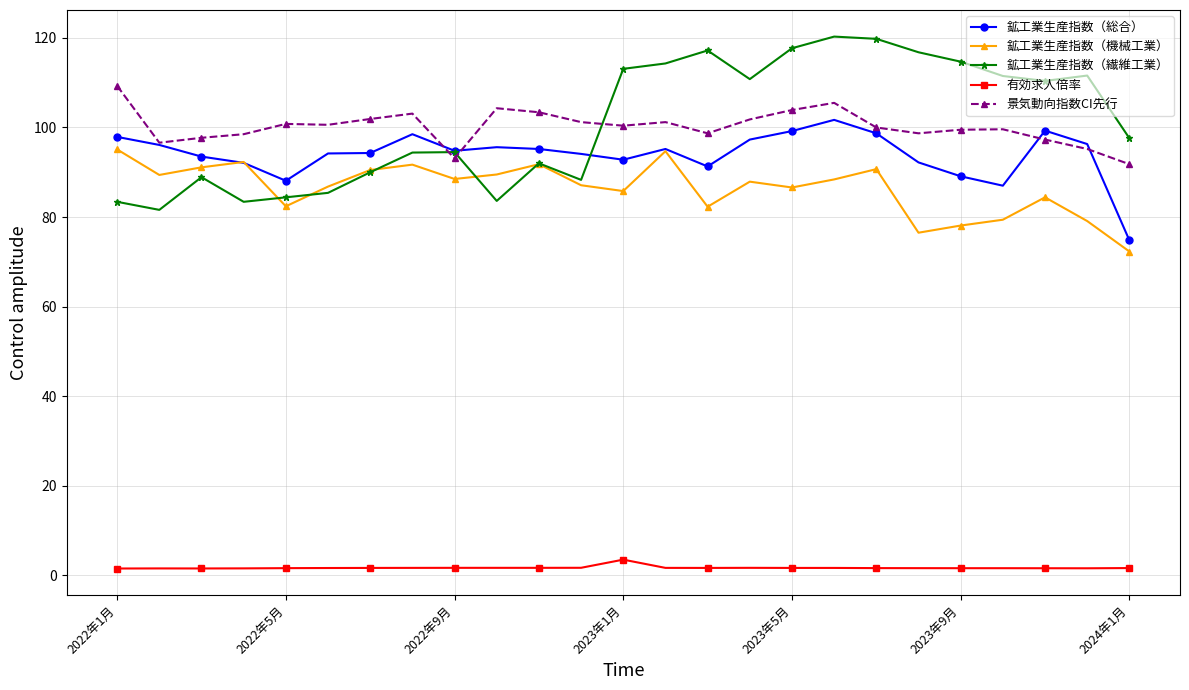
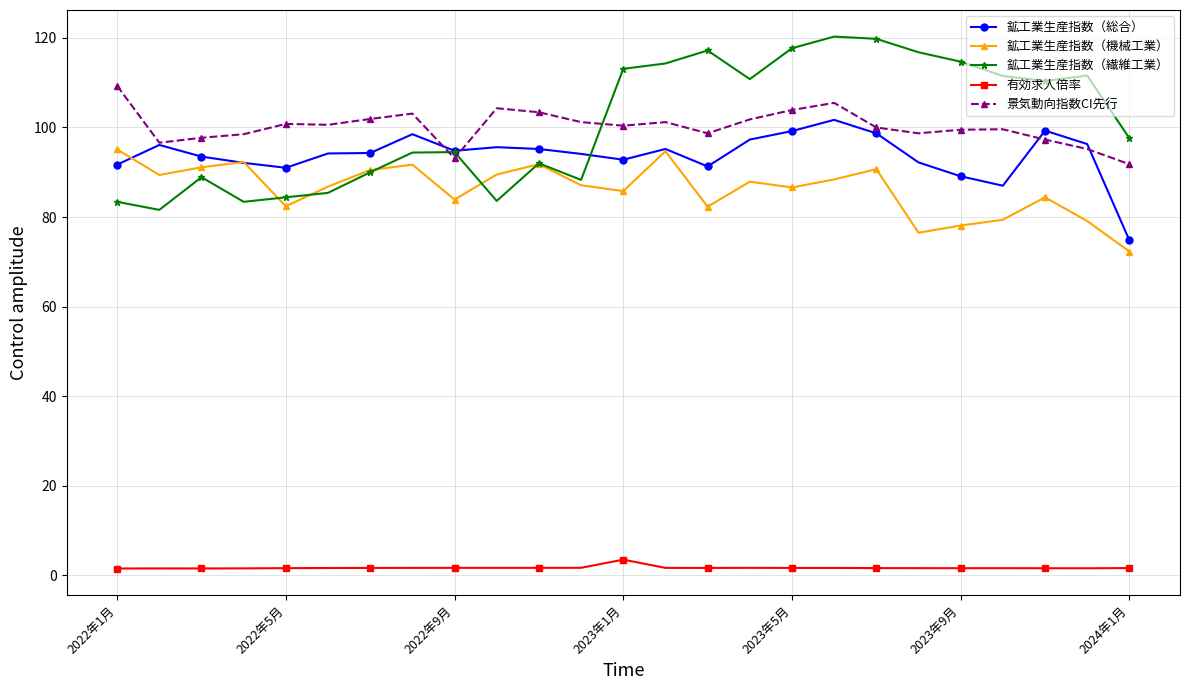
鉱工業生産指数（総合）, 2022年1月: 98 -> 92
鉱工業生産指数（総合）, 2022年5月: 88 -> 91
鉱工業生産指数（機械工業）, 2022年9月: 89 -> 84
